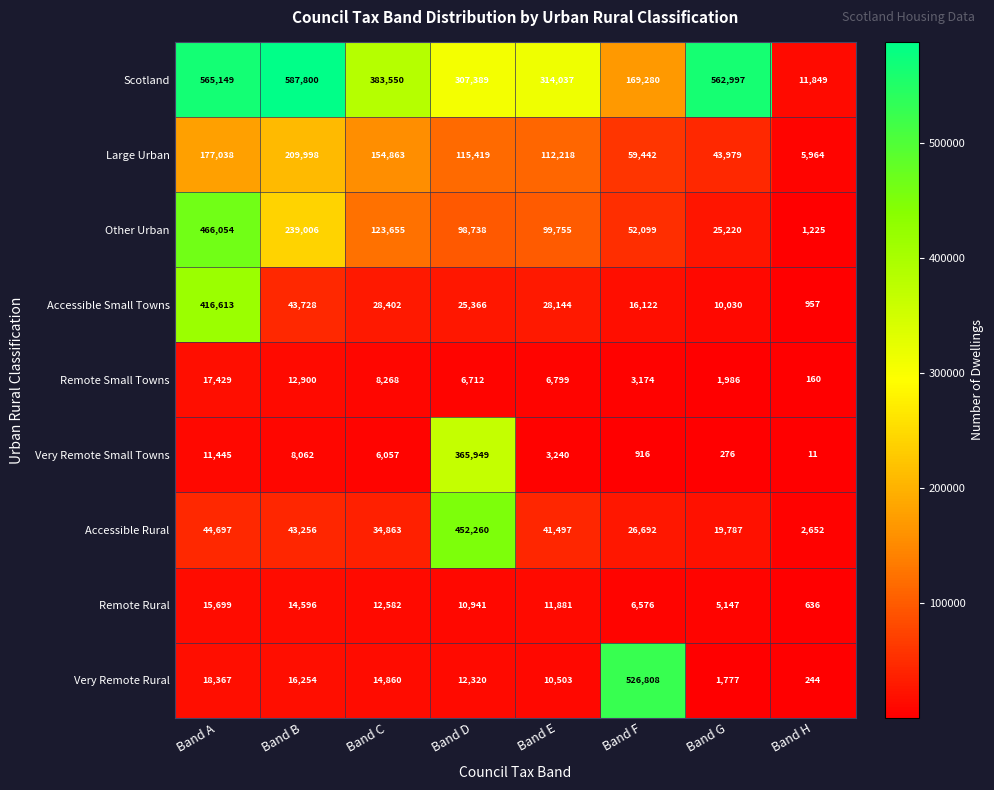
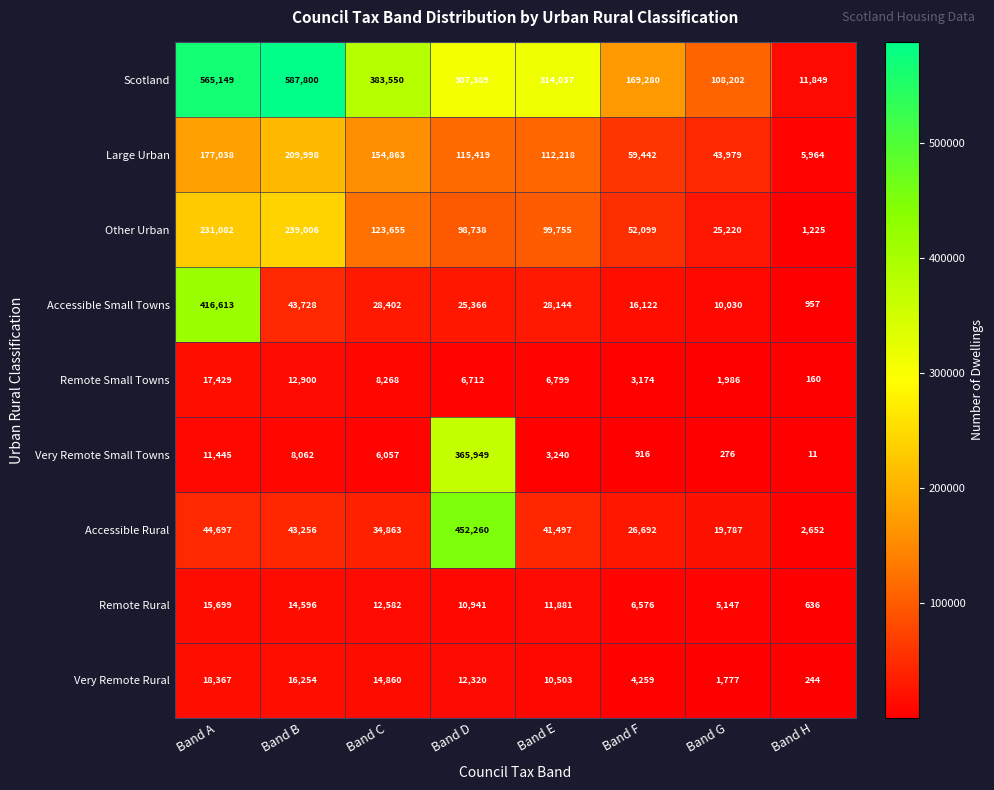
Scotland, Band G: 562,997 -> 108,202
Other Urban, Band A: 466,054 -> 231,082
Very Remote Rural, Band F: 526,808 -> 4,259
